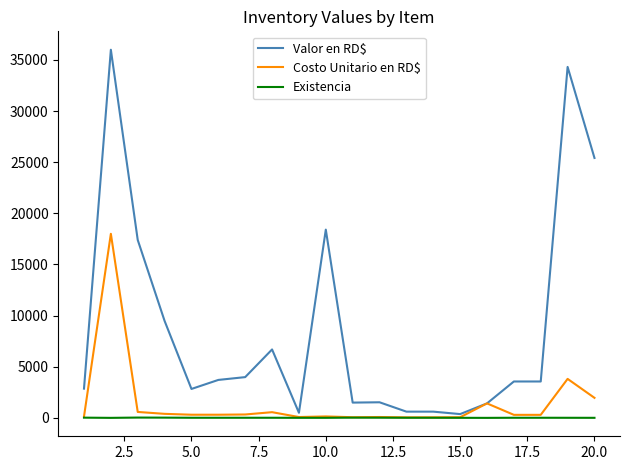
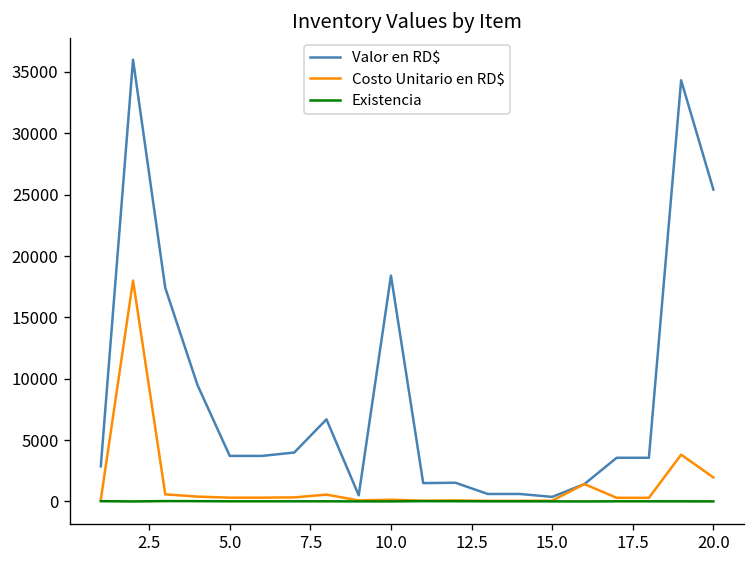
Valor en RD$, 5.0: 2800 -> 3700
